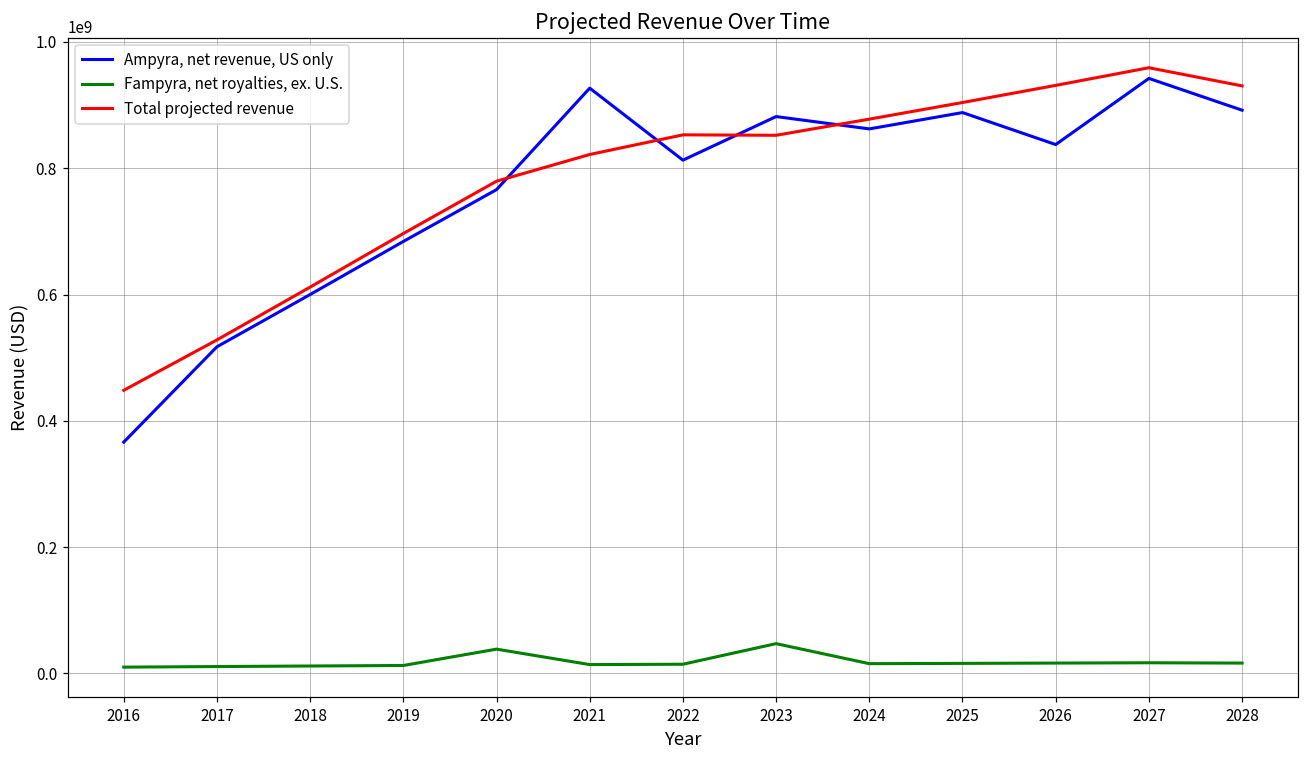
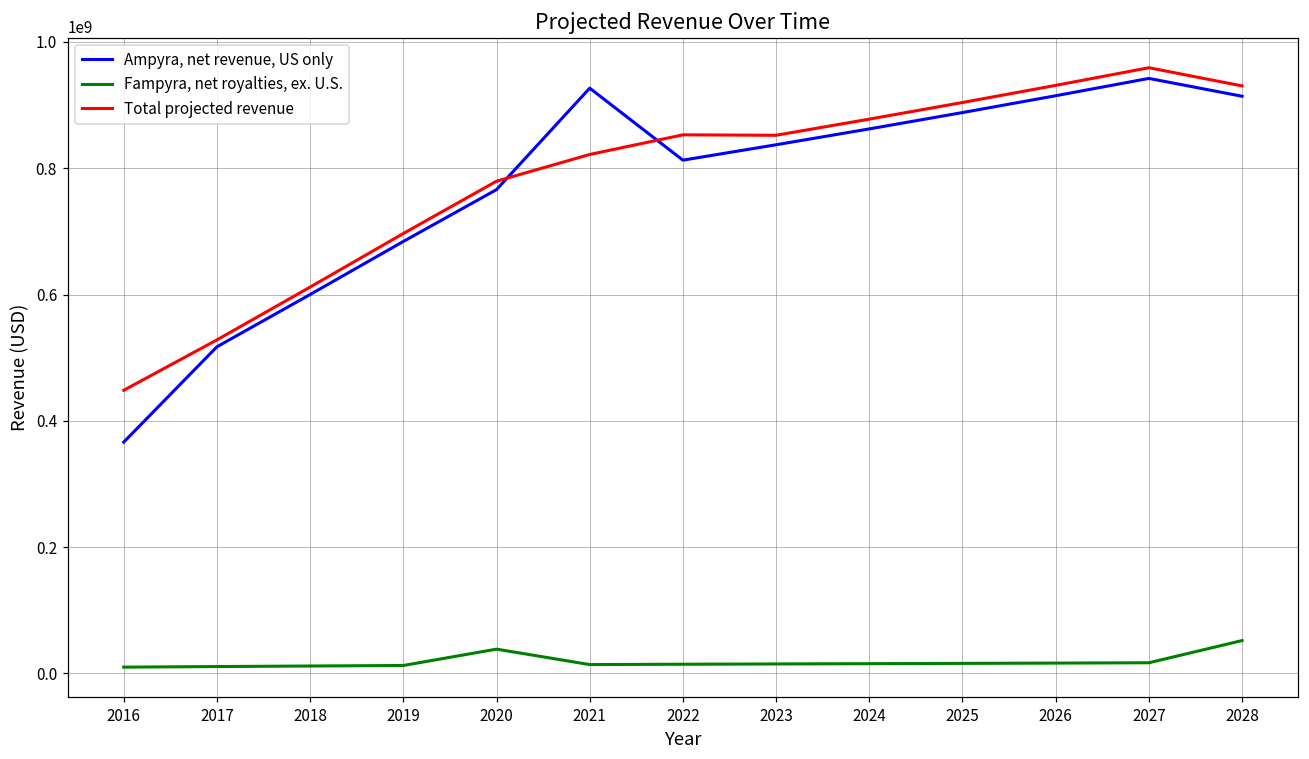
Ampyra, net revenue, US only, 2023: 880000000 -> 840000000
Fampyra, net royalties, ex. U.S., 2023: 50000000 -> 20000000
Ampyra, net revenue, US only, 2026: 840000000 -> 910000000
Ampyra, net revenue, US only, 2028: 890000000 -> 910000000
Fampyra, net royalties, ex. U.S., 2028: 20000000 -> 50000000
